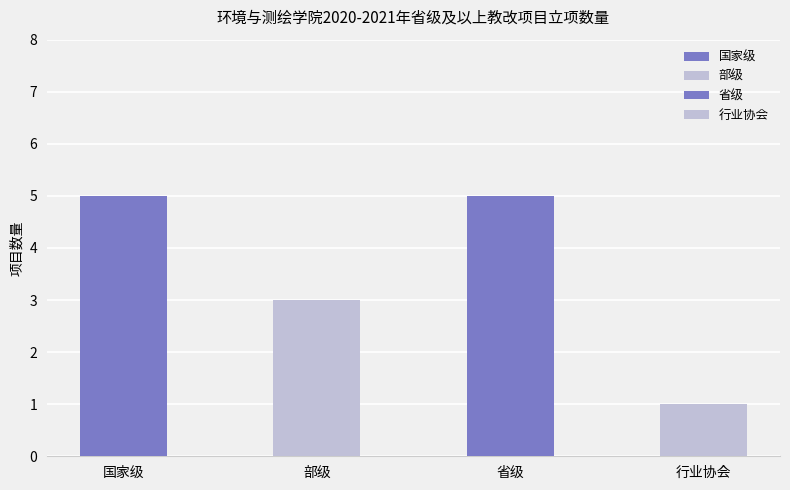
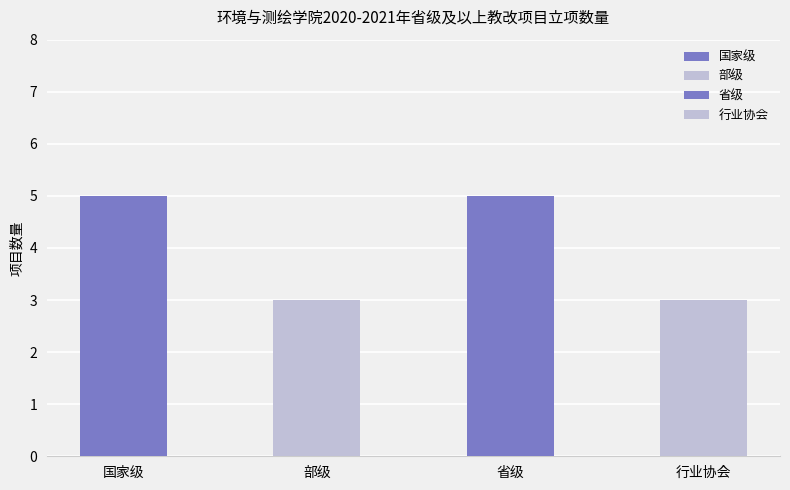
行业协会: 1 -> 3
